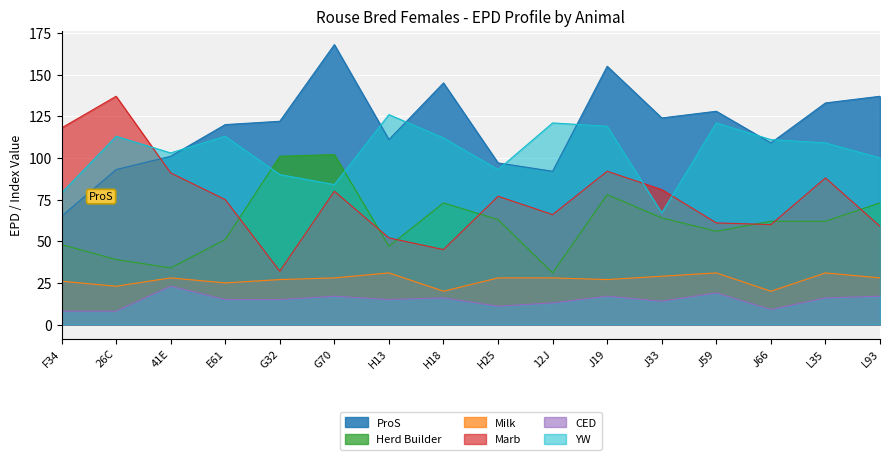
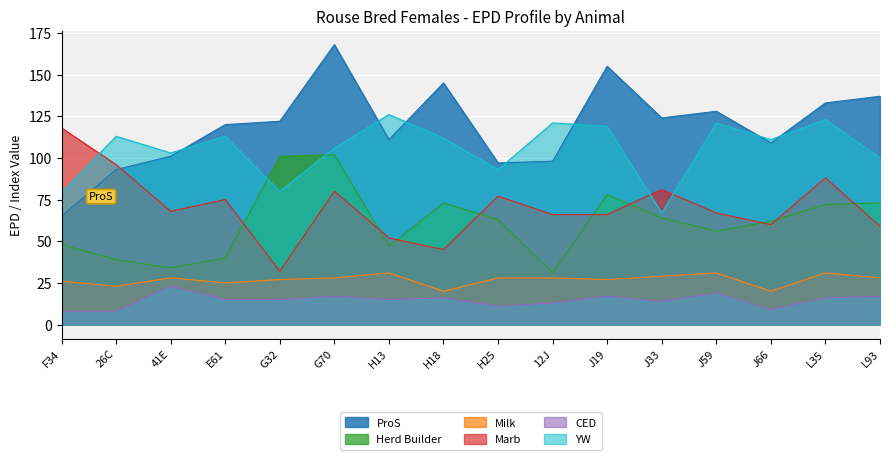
Marb, 26C: 137 -> 96
Marb, 41E: 91 -> 68
Herd Builder, E61: 51 -> 40
YW, G32: 90 -> 80
YW, G70: 84 -> 106
ProS, 12J: 92 -> 98
Marb, J19: 92 -> 66
Marb, J59: 61 -> 67
Herd Builder, L35: 62 -> 72
YW, L35: 109 -> 123
